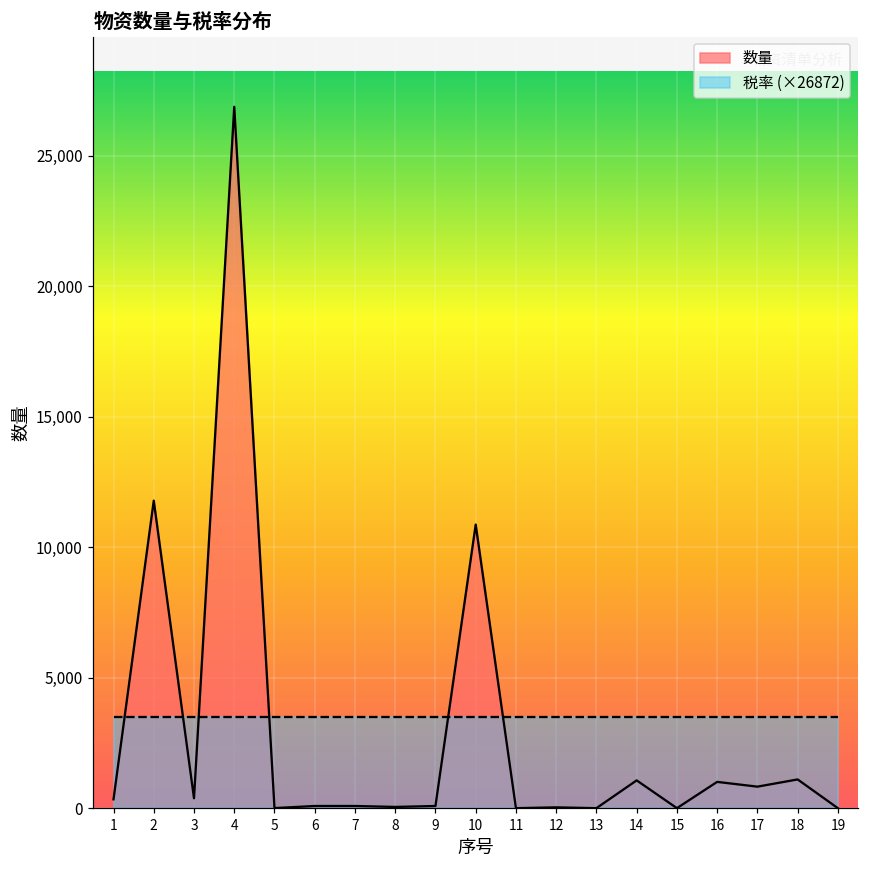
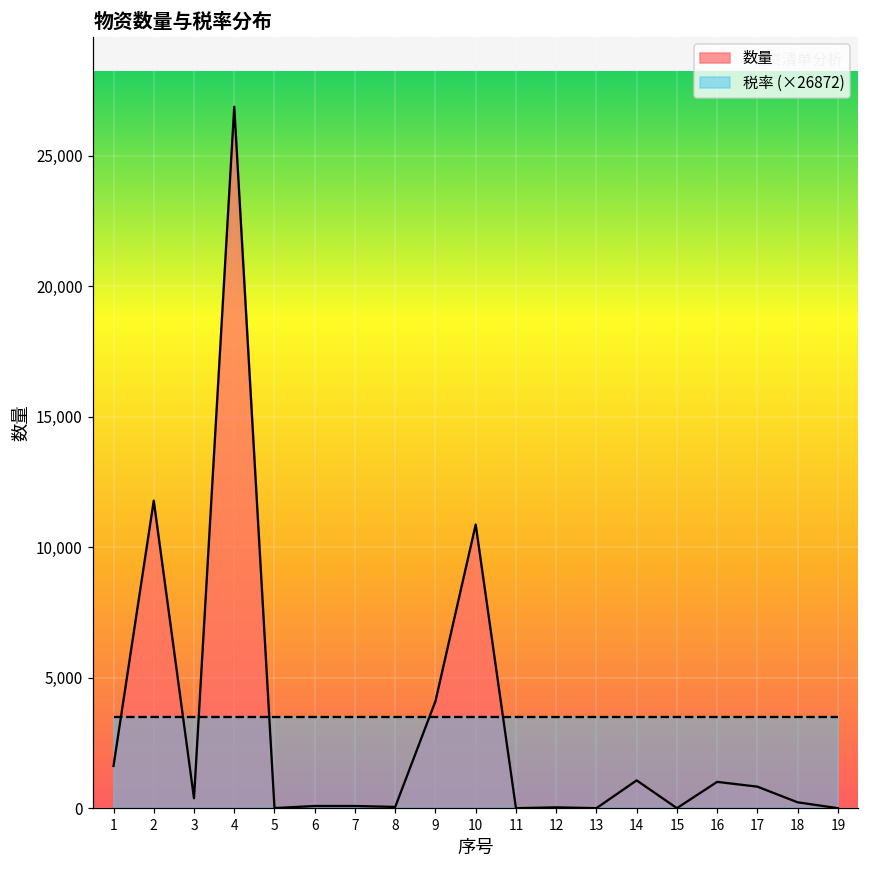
数量, 1: 300 -> 1,600
数量, 9: 100 -> 4,100
数量, 18: 1,100 -> 200
